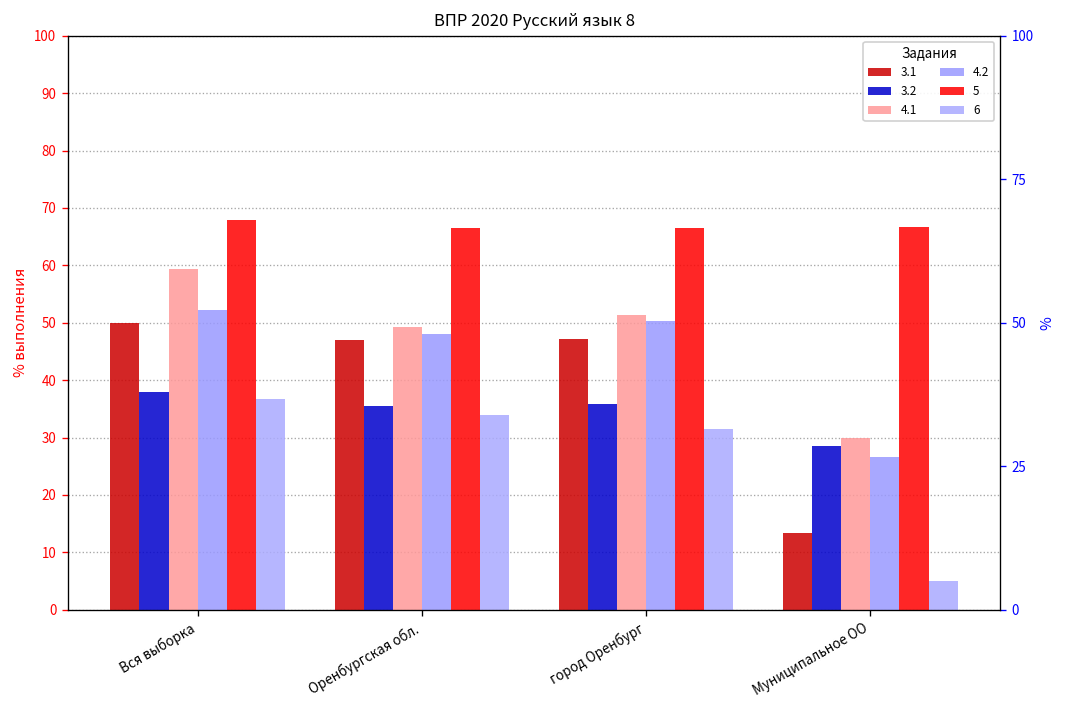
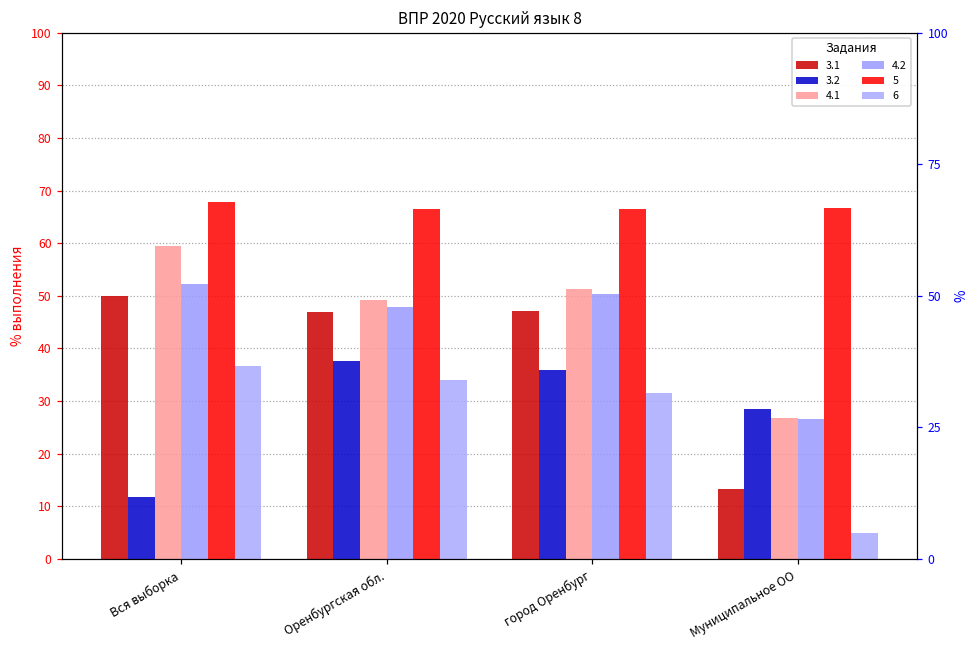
3.2, Вся выборка: 38 -> 12
3.2, Оренбургская обл.: 36 -> 38
4.1, Муниципальное ОО: 30 -> 27
